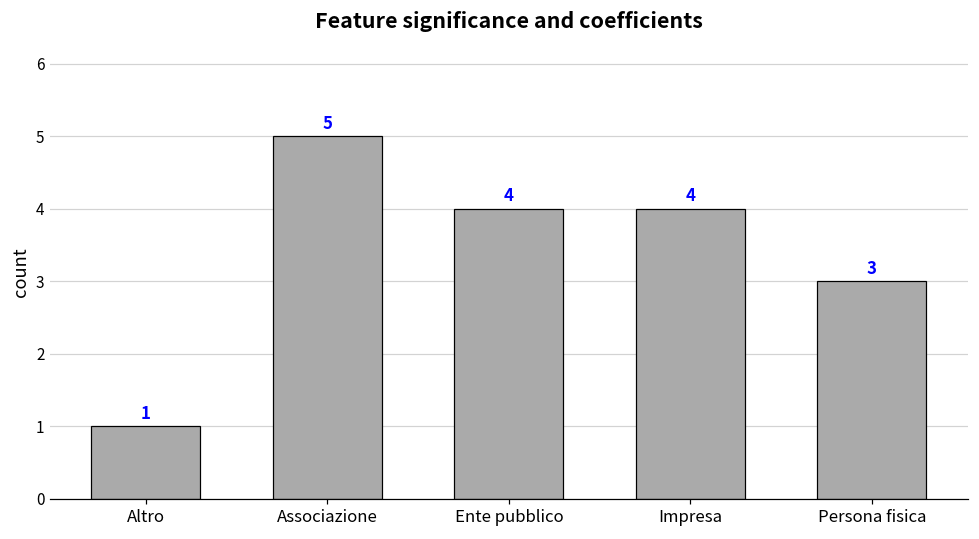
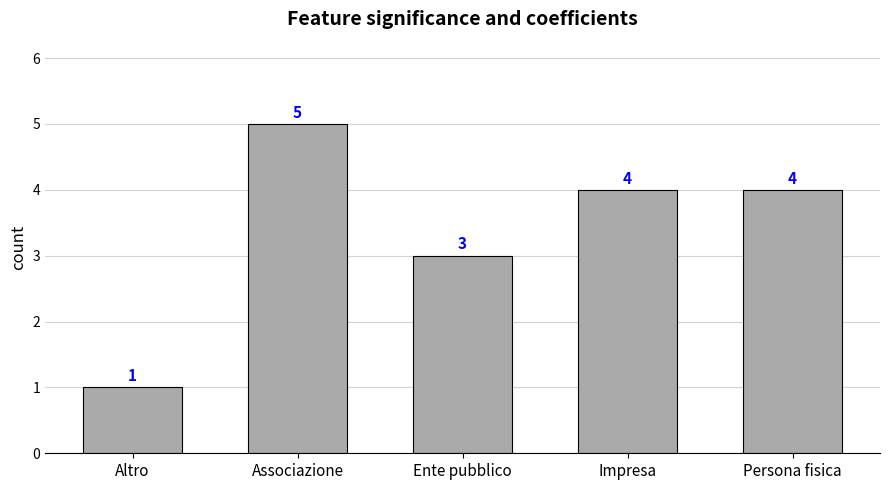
Ente pubblico: 4 -> 3
Persona fisica: 3 -> 4
